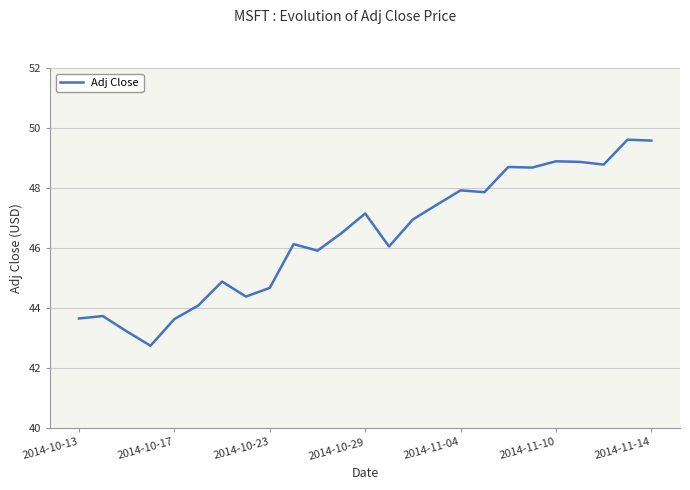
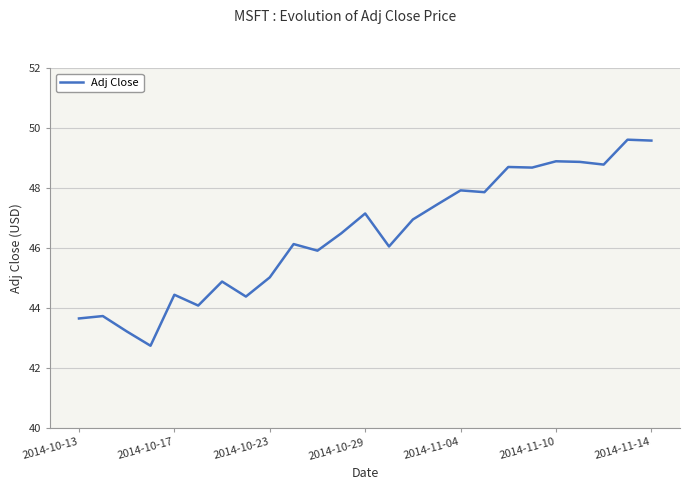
2014-10-17: 43.6 -> 44.4
2014-10-23: 44.7 -> 45.0
